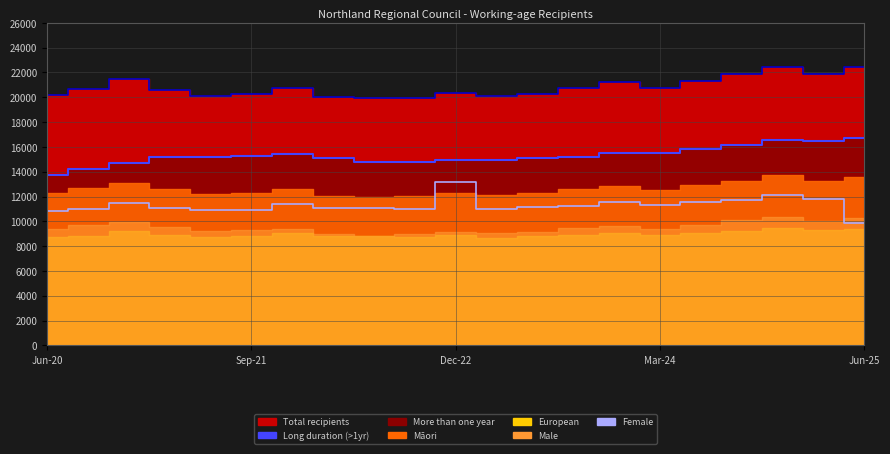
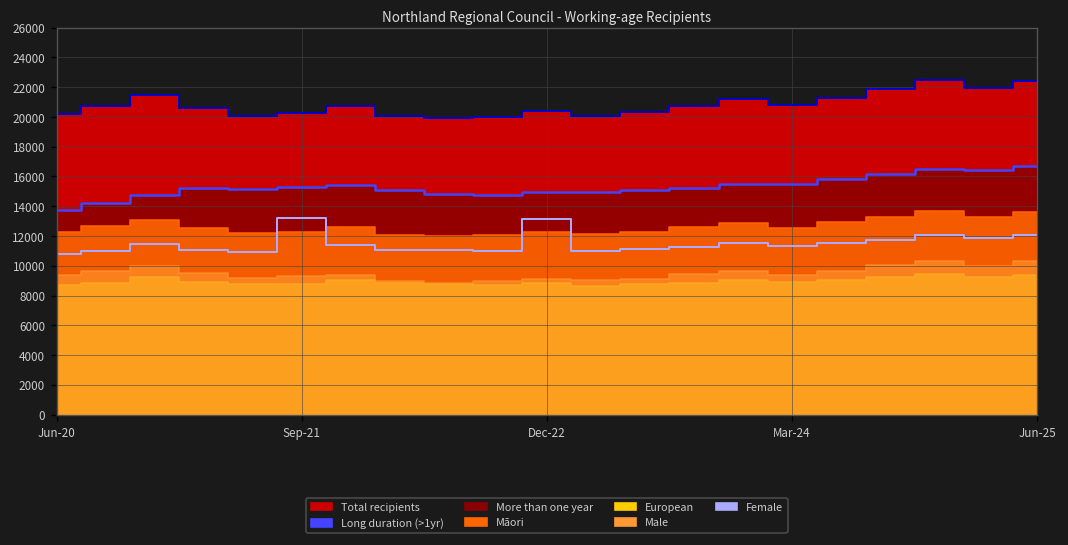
Female, Sep-21: 10900 -> 13200
Female, Jun-25: 9900 -> 12100
